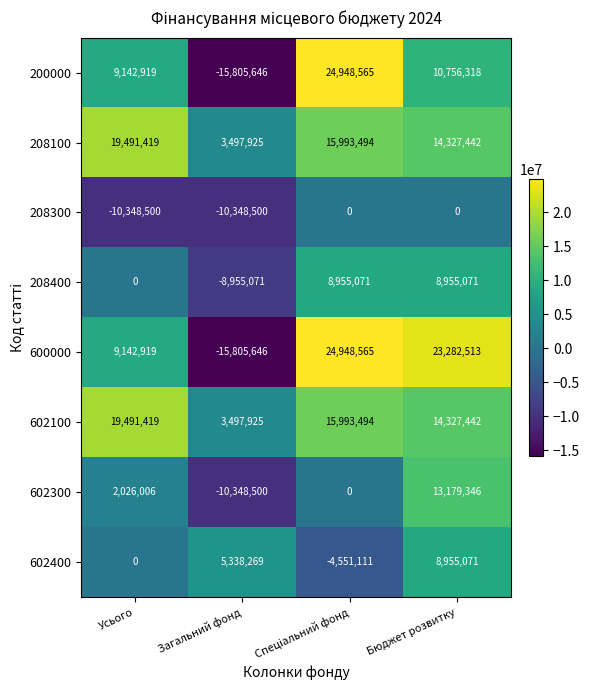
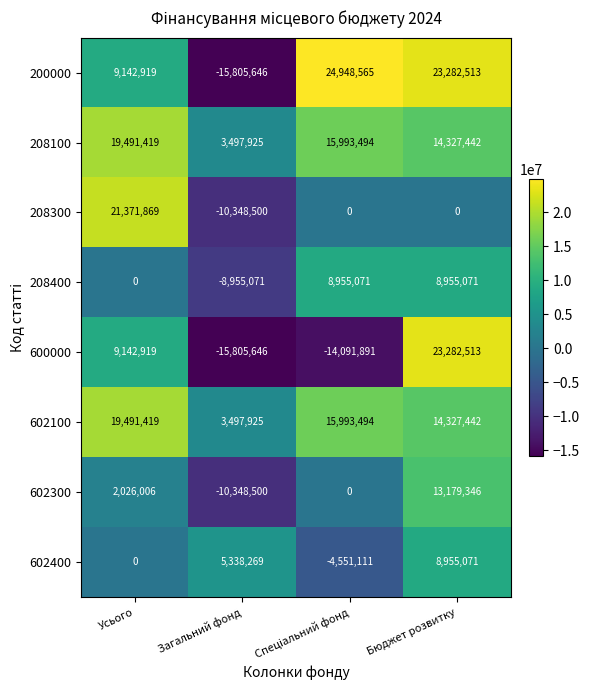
200000, Бюджет розвитку: 10,756,318 -> 23,282,513
208300, Усього: -10,348,500 -> 21,371,869
600000, Спеціальний фонд: 24,948,565 -> -14,091,891
